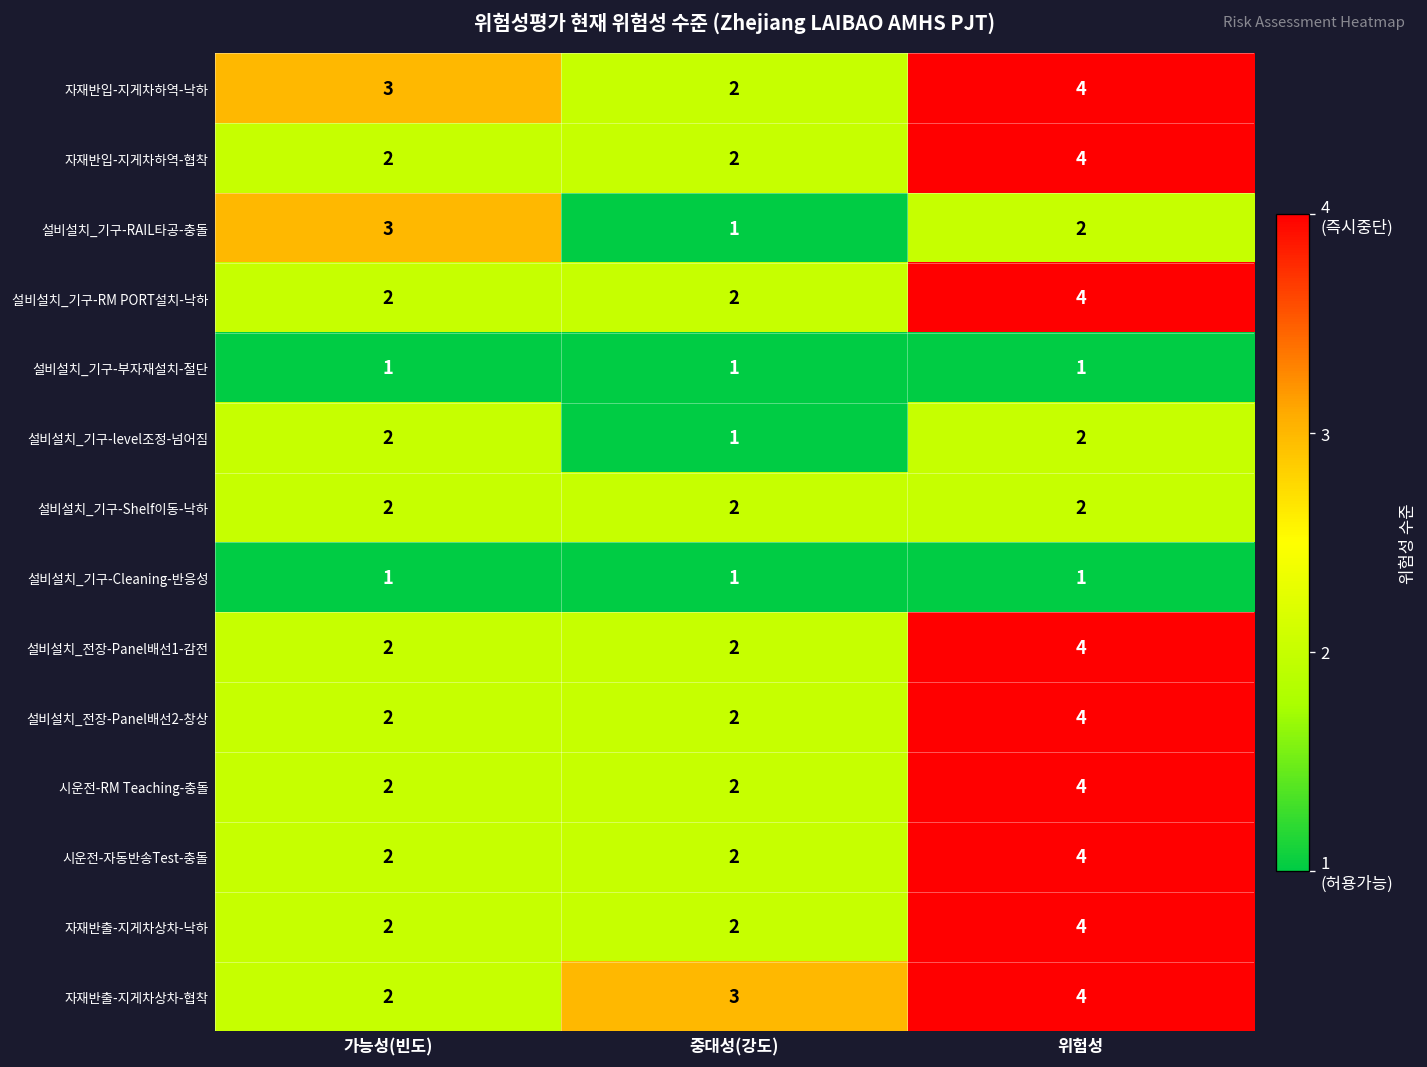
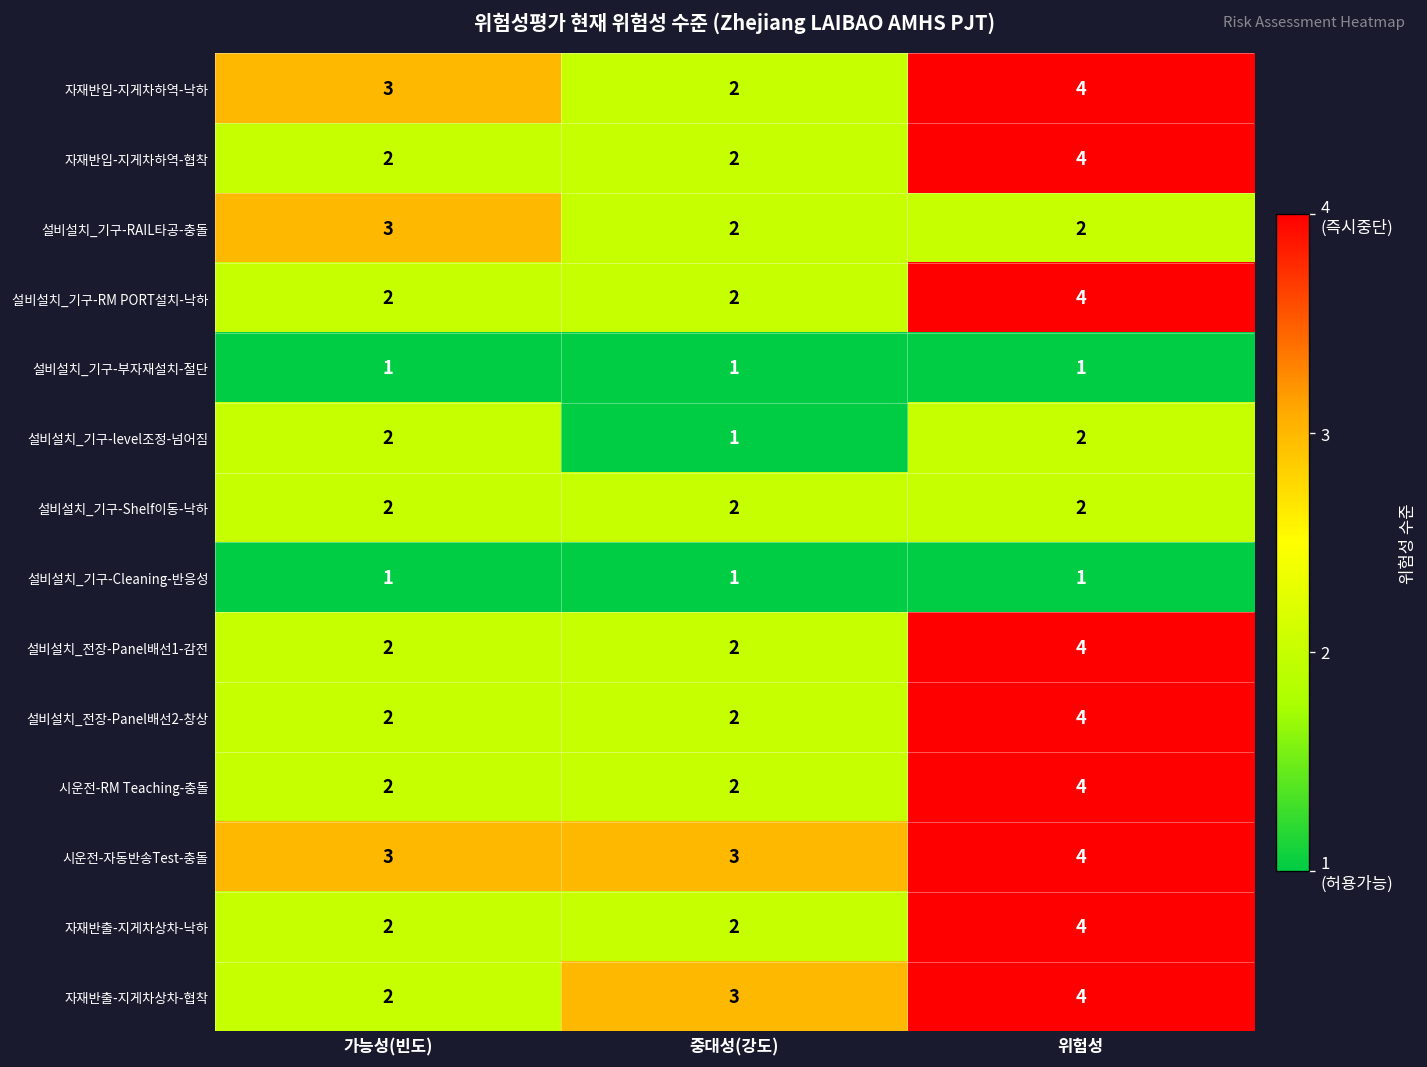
설비설치_기구-RAIL타공-충돌, 중대성(강도): 1 -> 2
시운전-자동반송Test-충돌, 가능성(빈도): 2 -> 3
시운전-자동반송Test-충돌, 중대성(강도): 2 -> 3
